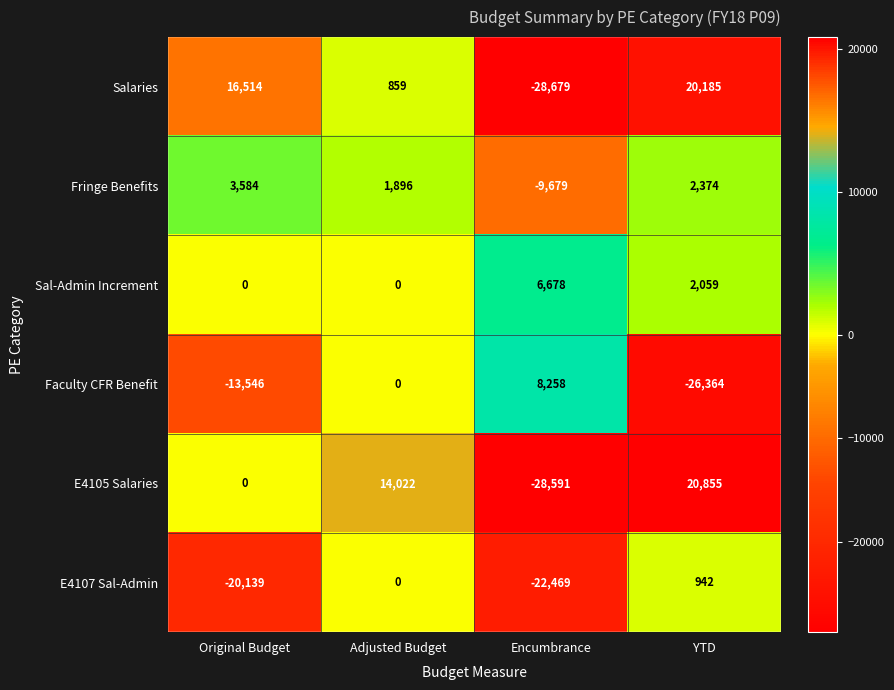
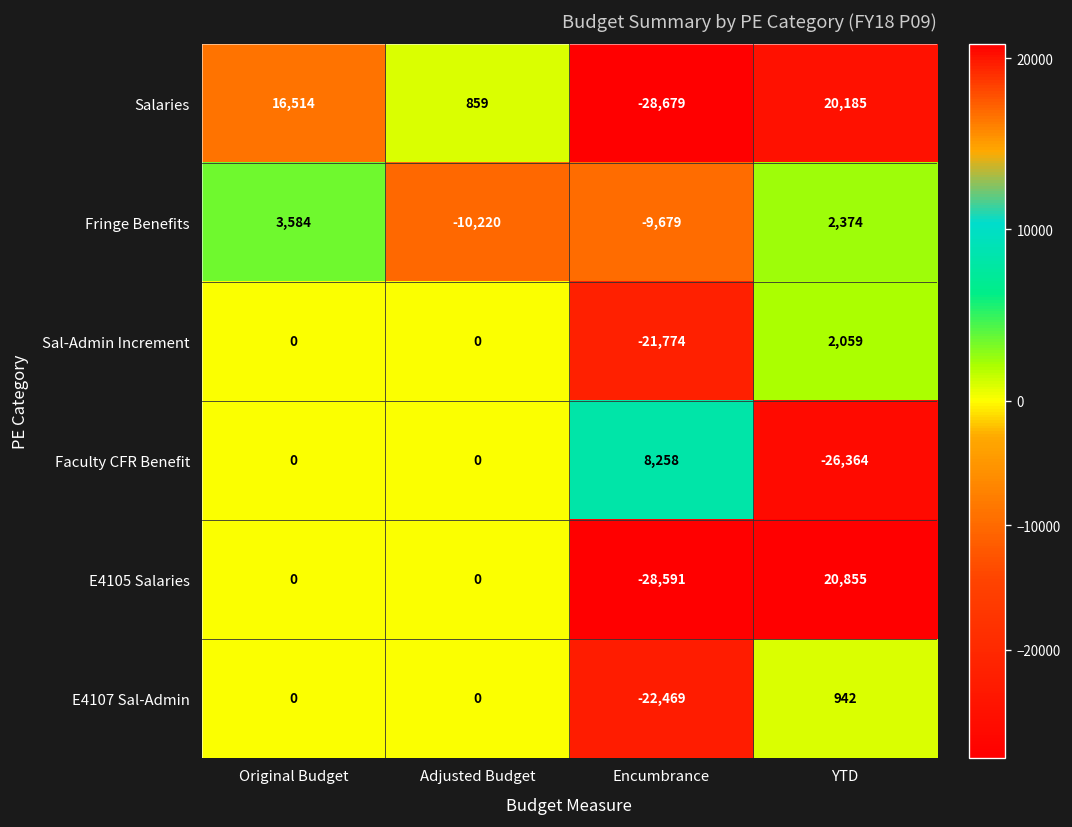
Fringe Benefits, Adjusted Budget: 1,896 -> -10,220
Sal-Admin Increment, Encumbrance: 6,678 -> -21,774
Faculty CFR Benefit, Original Budget: -13,546 -> 0
E4105 Salaries, Adjusted Budget: 14,022 -> 0
E4107 Sal-Admin, Original Budget: -20,139 -> 0
